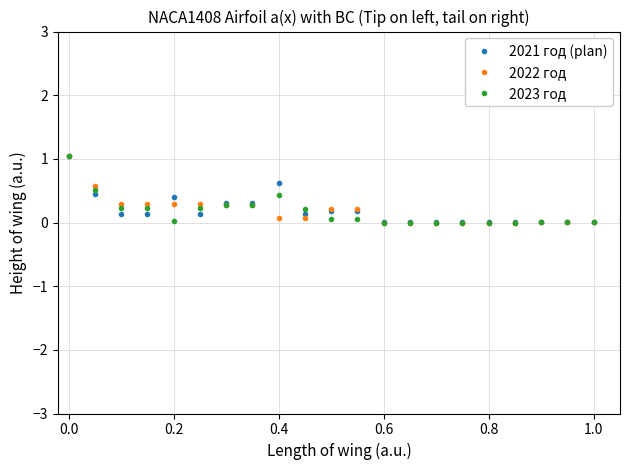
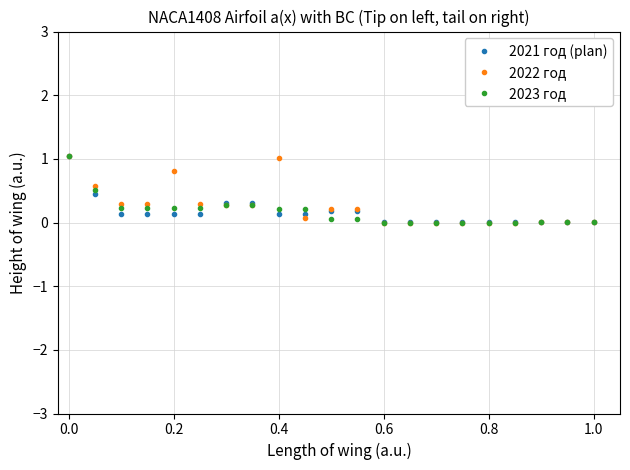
2021 год (plan), 0.2: 0.4 -> 0.1
2022 год, 0.2: 0.3 -> 0.8
2023 год, 0.2: 0.0 -> 0.2
2021 год (plan), 0.4: 0.6 -> 0.1
2022 год, 0.4: 0.1 -> 1.0
2023 год, 0.4: 0.4 -> 0.2
